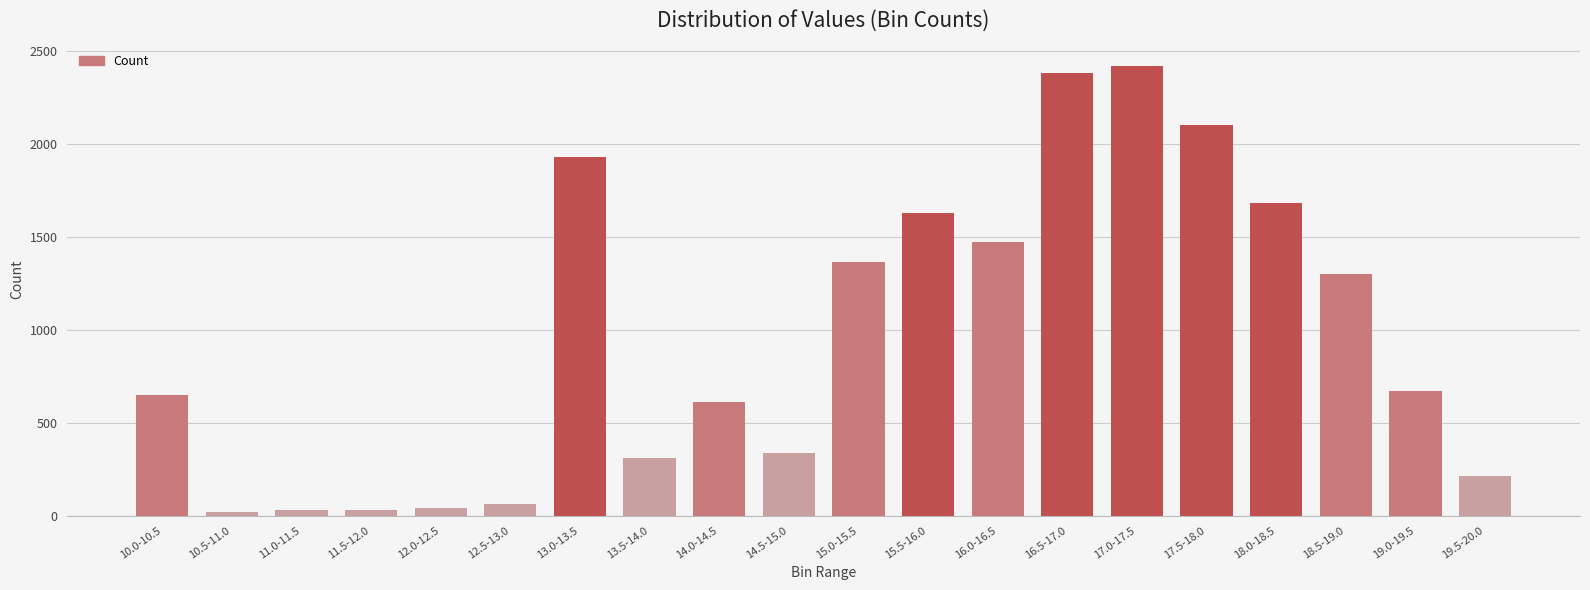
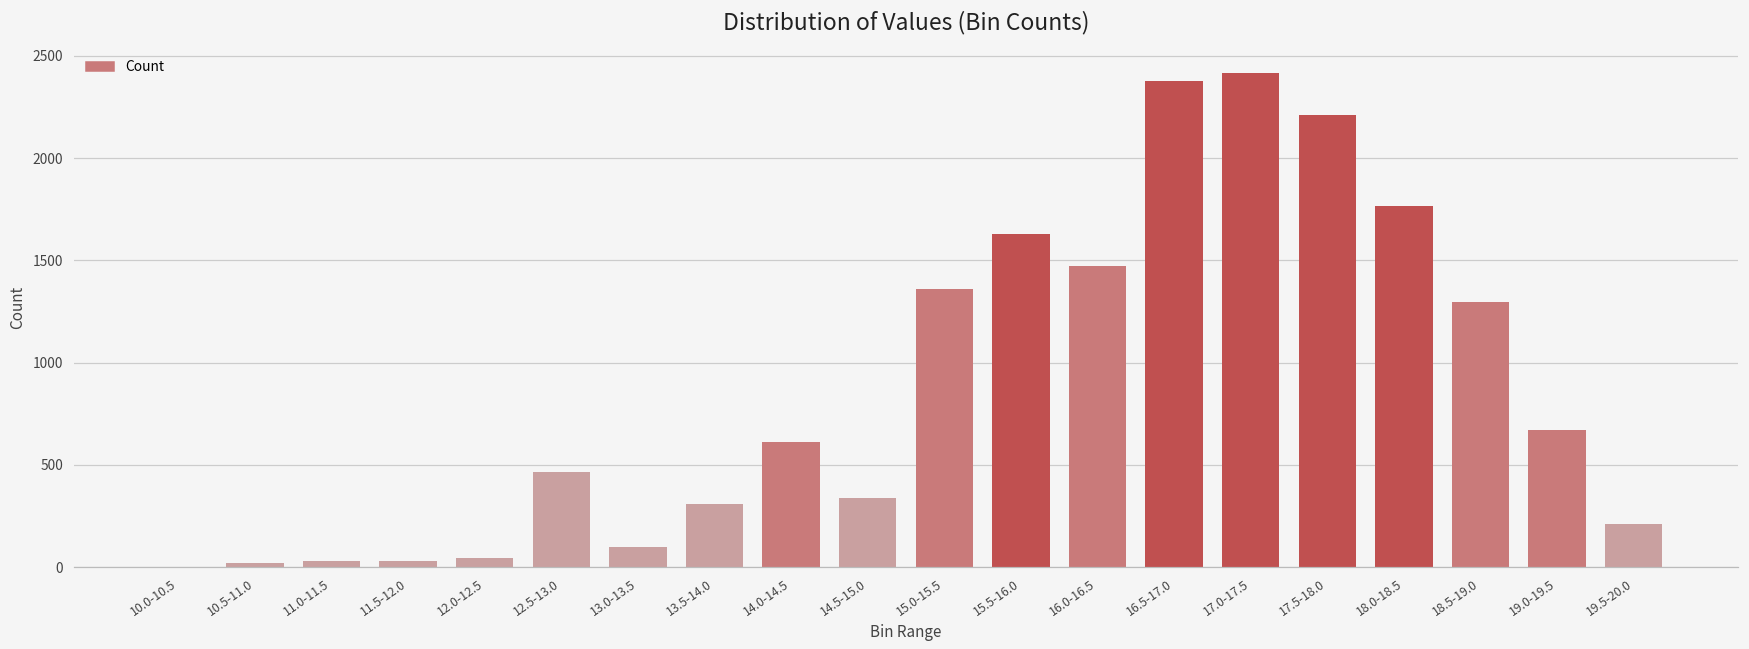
10.0-10.5: 650 -> 0
12.5-13.0: 60 -> 460
13.0-13.5: 1930 -> 100
17.5-18.0: 2100 -> 2210
18.0-18.5: 1680 -> 1770
